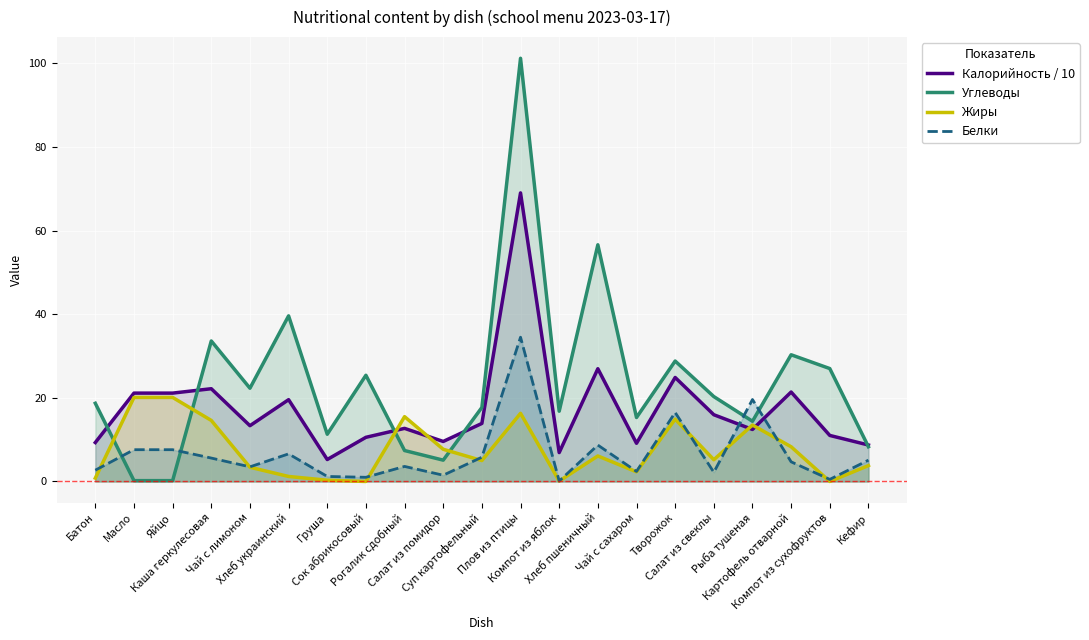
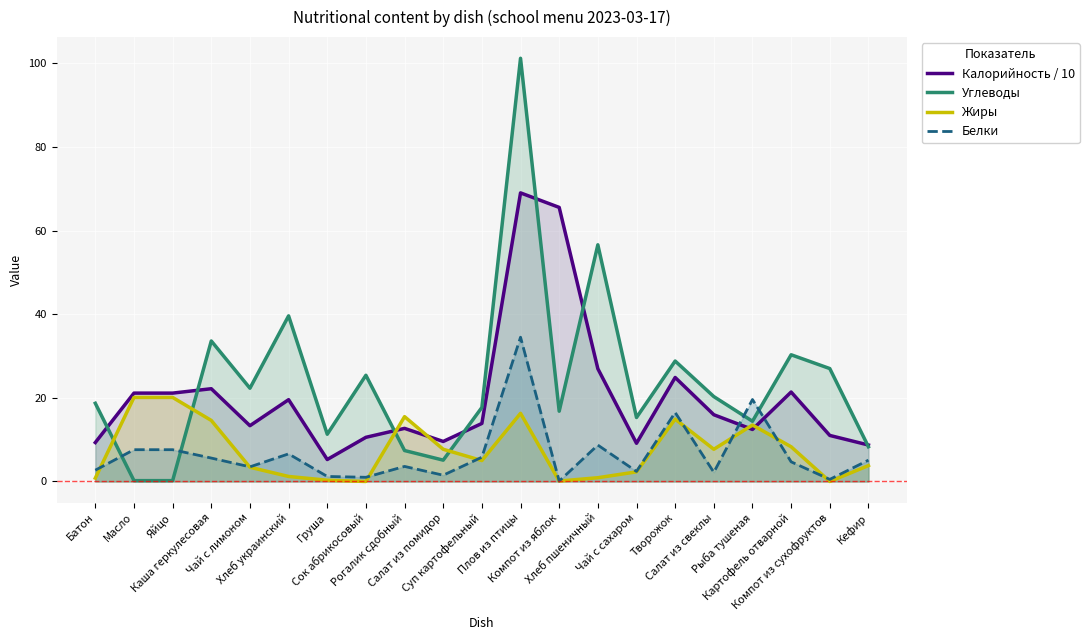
Калорийность / 10, Компот из яблок: 7 -> 66
Жиры, Хлеб пшеничный: 6 -> 1
Жиры, Салат из свеклы: 5 -> 8
